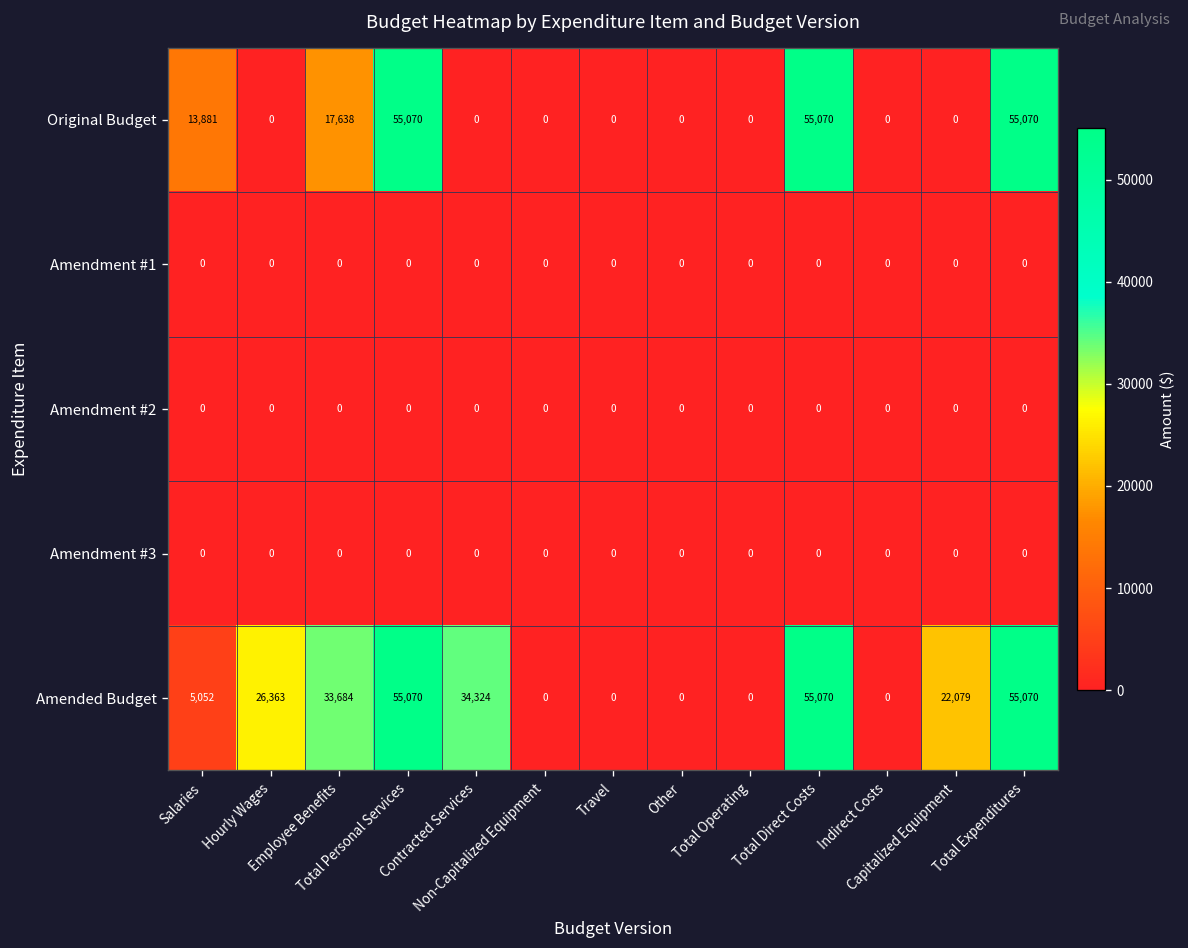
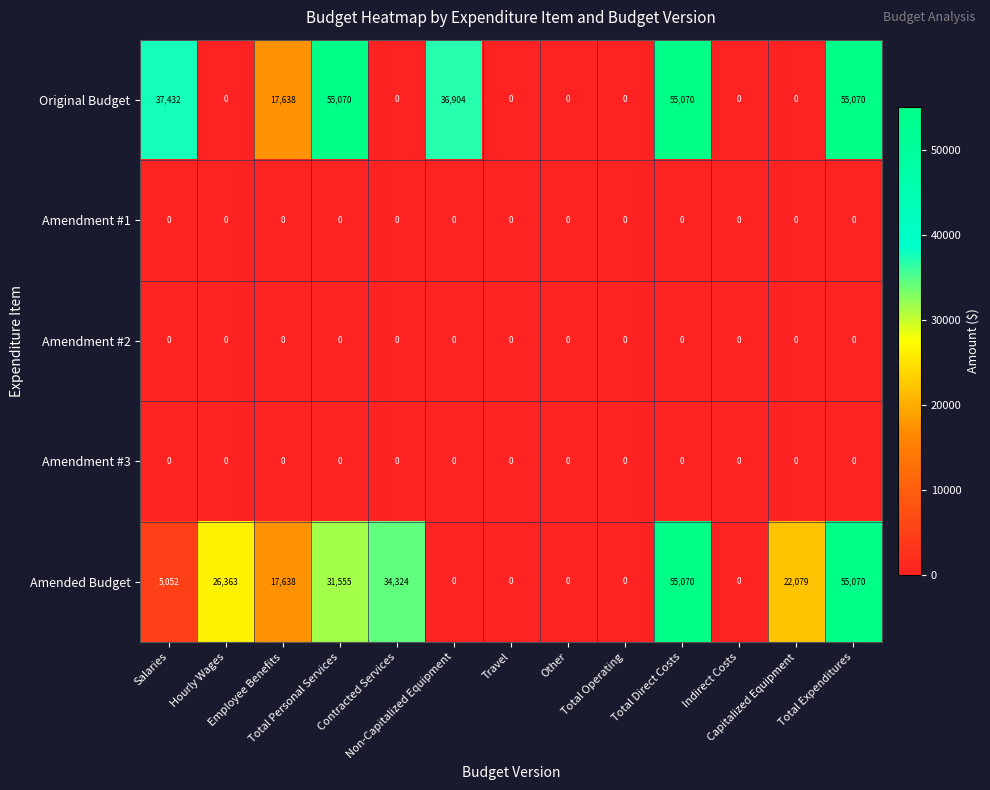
Original Budget, Salaries: 13,881 -> 37,432
Original Budget, Non-Capitalized Equipment: 0 -> 36,904
Amended Budget, Employee Benefits: 33,684 -> 17,638
Amended Budget, Total Personal Services: 55,070 -> 31,555
